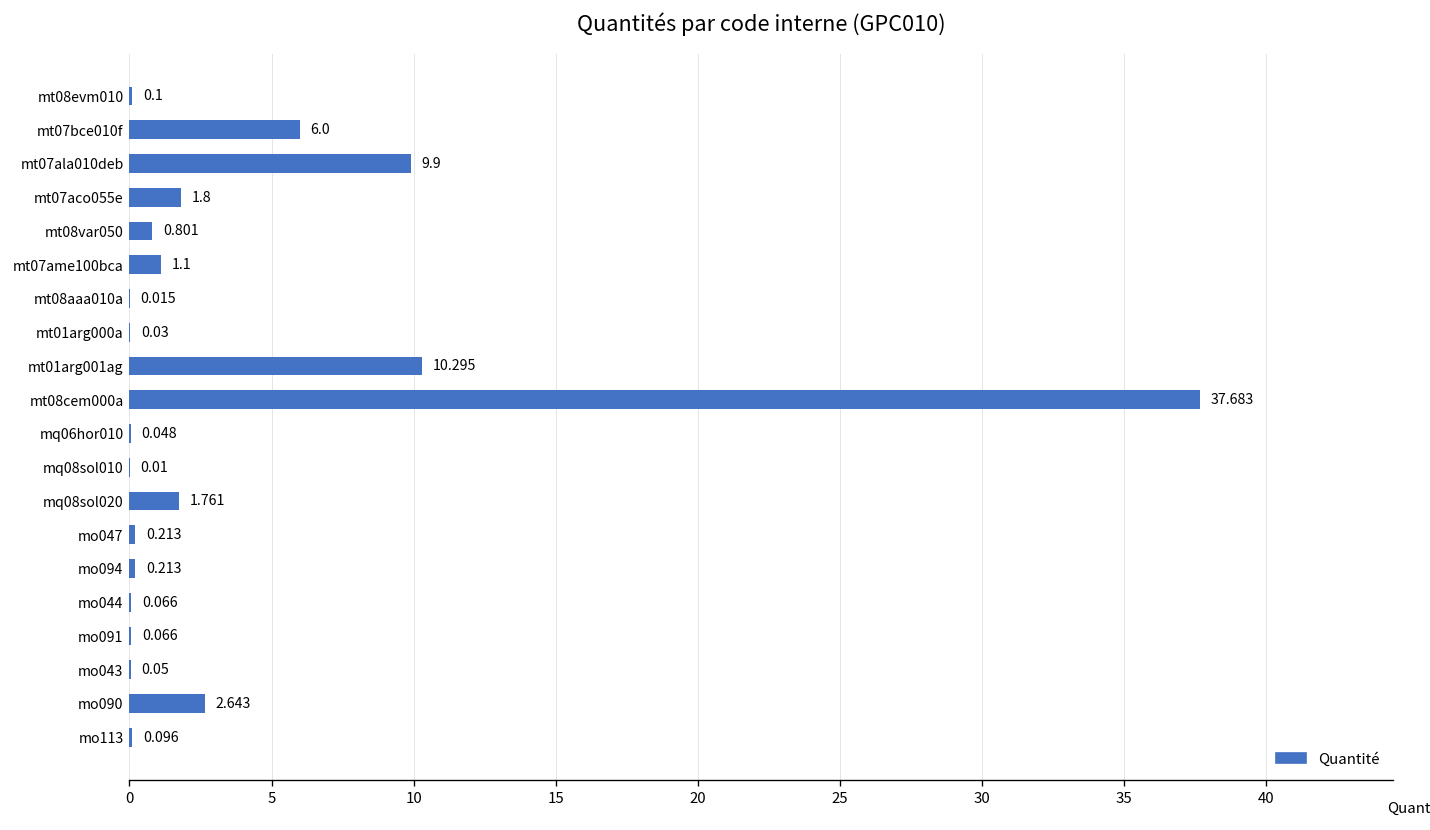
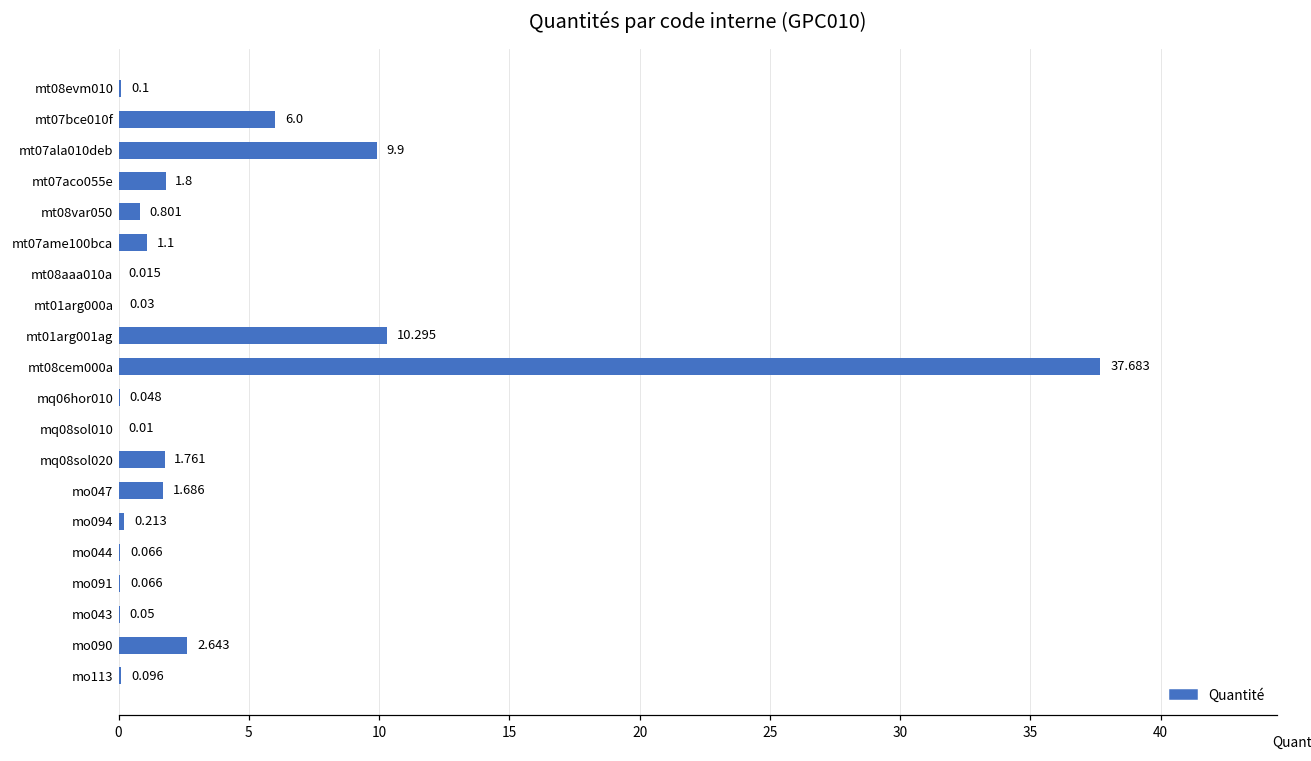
mo047: 0.213 -> 1.686
